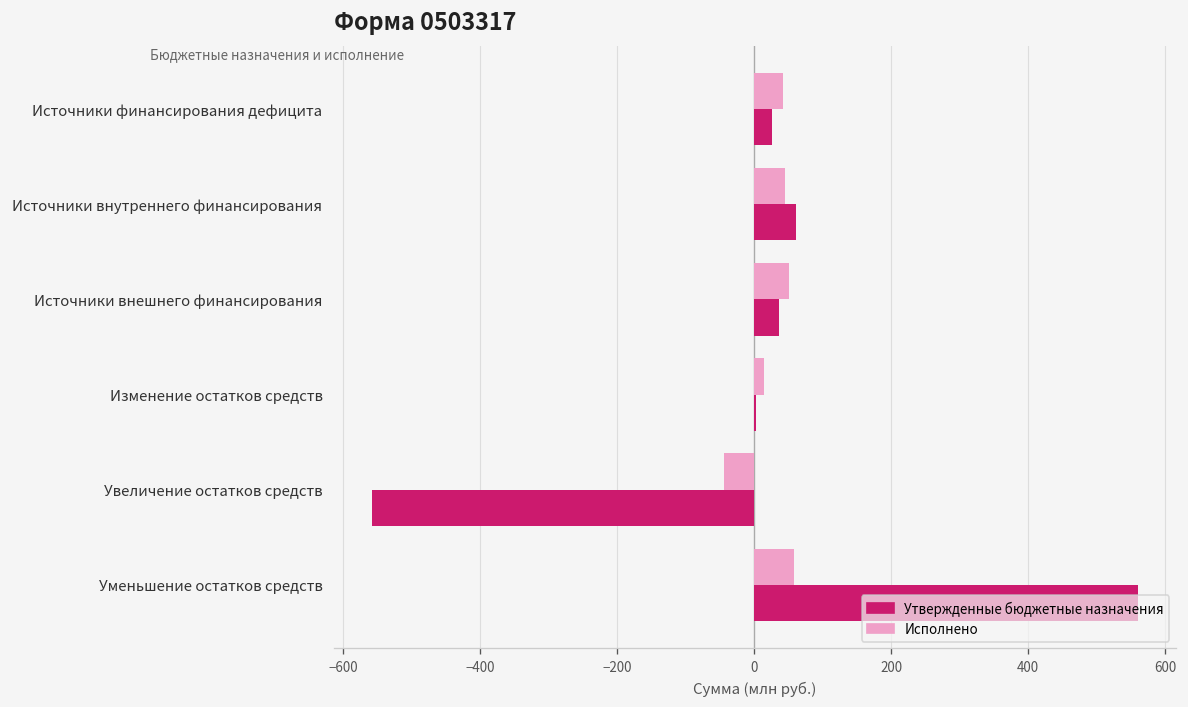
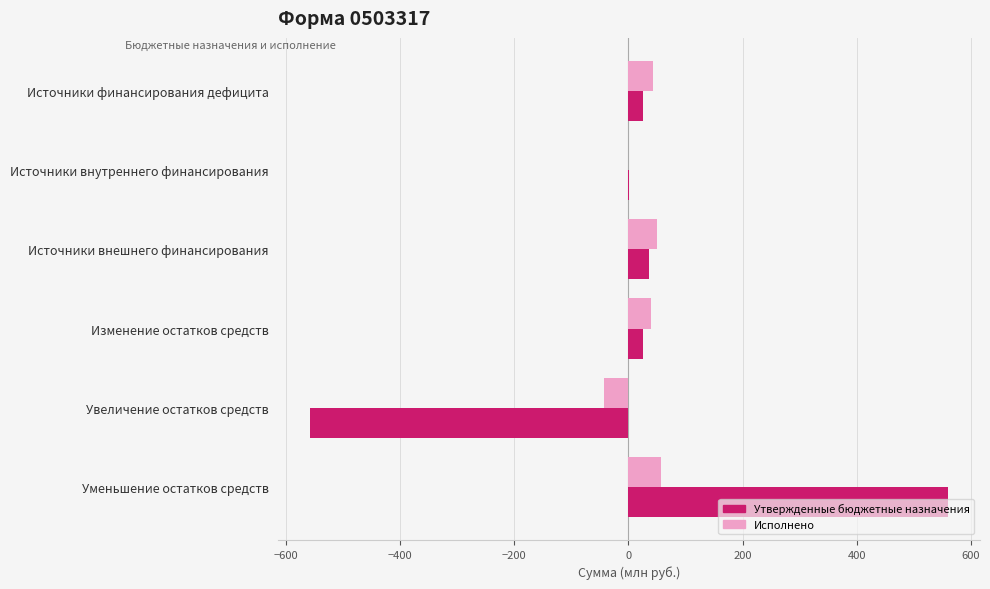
Исполнено, Источники внутреннего финансирования: 50 -> 0
Утвержденные бюджетные назначения, Источники внутреннего финансирования: 60 -> 0
Исполнено, Изменение остатков средств: 10 -> 40
Утвержденные бюджетные назначения, Изменение остатков средств: 0 -> 20
